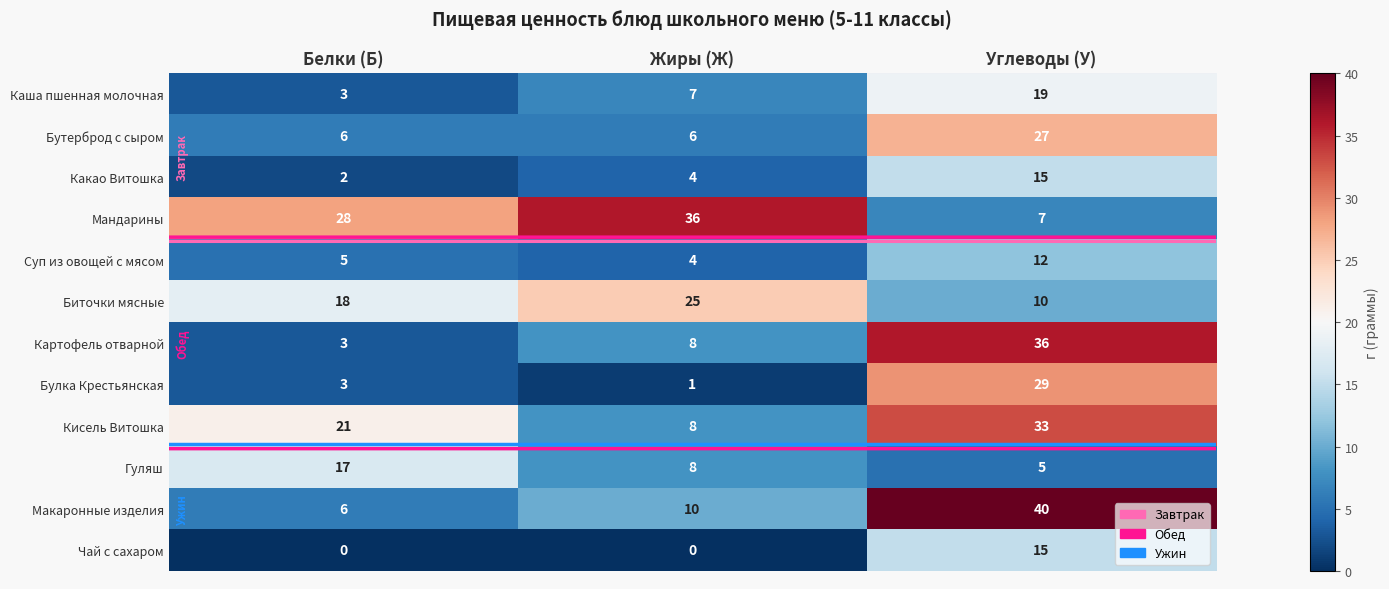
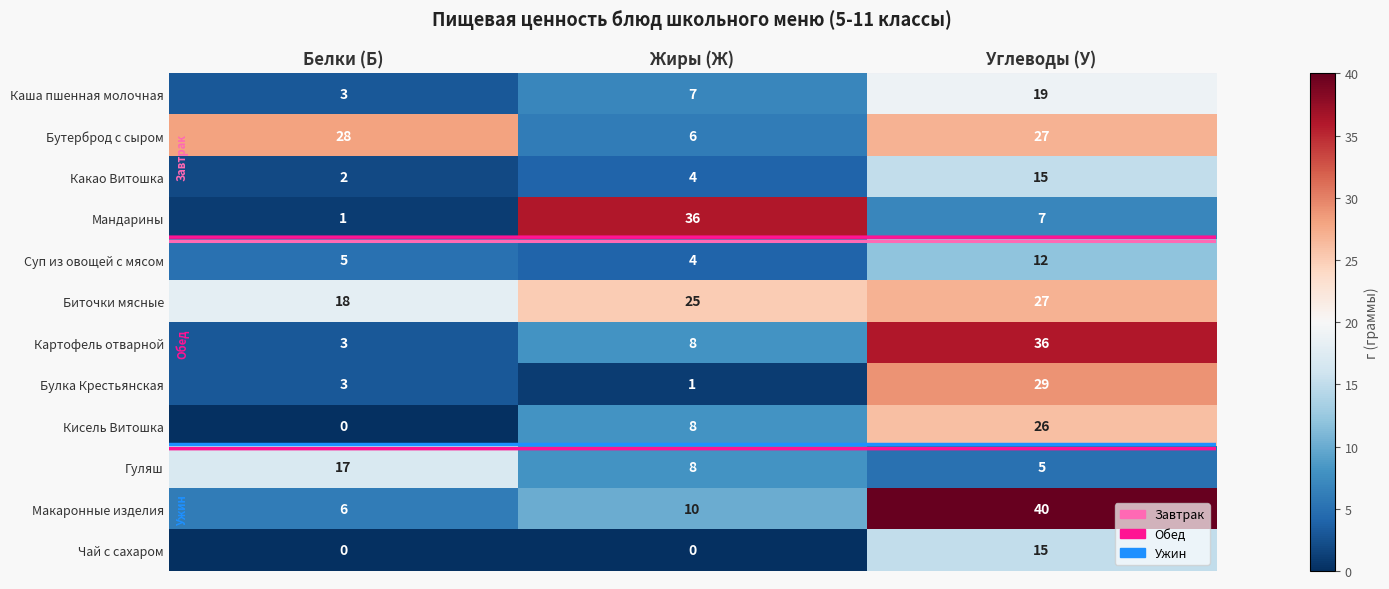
Бутерброд с сыром, Белки (Б): 6 -> 28
Мандарины, Белки (Б): 28 -> 1
Биточки мясные, Углеводы (У): 10 -> 27
Кисель Витошка, Белки (Б): 21 -> 0
Кисель Витошка, Углеводы (У): 33 -> 26
